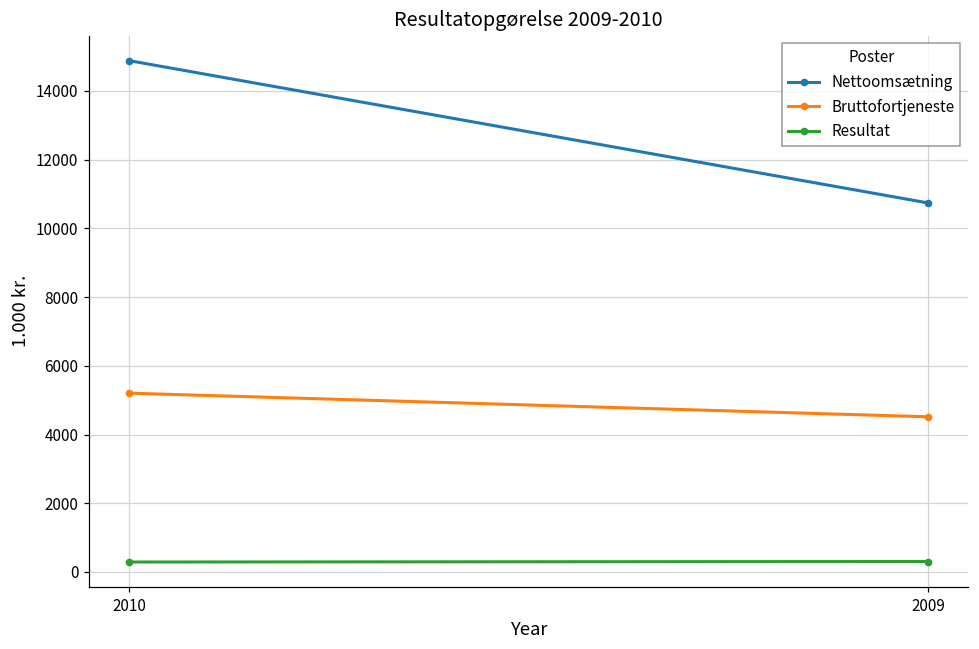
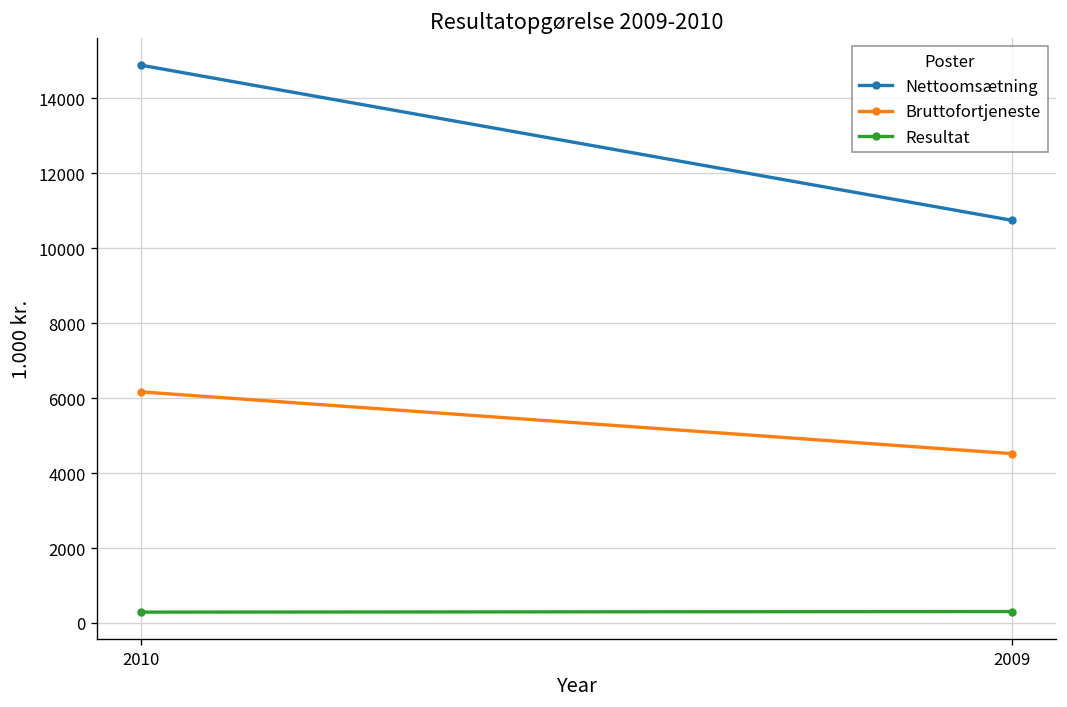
Bruttofortjeneste, 2010: 5200 -> 6200
